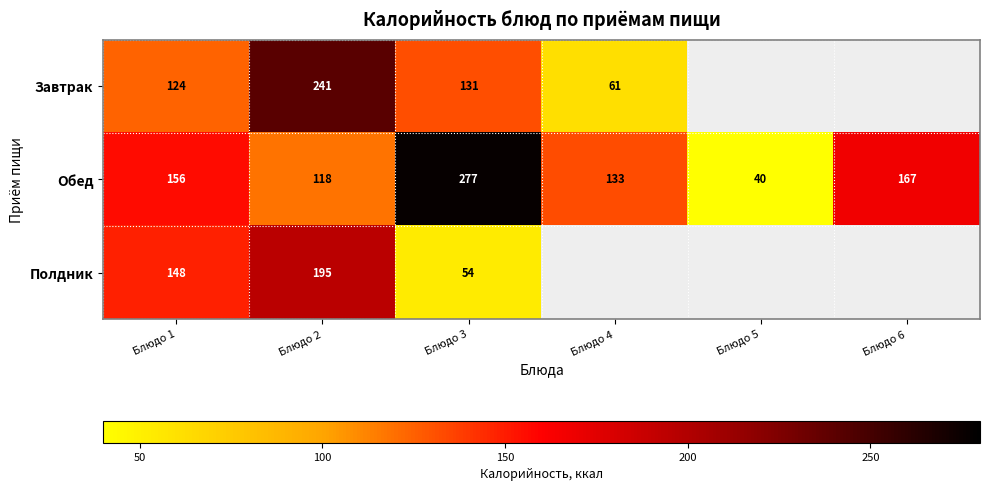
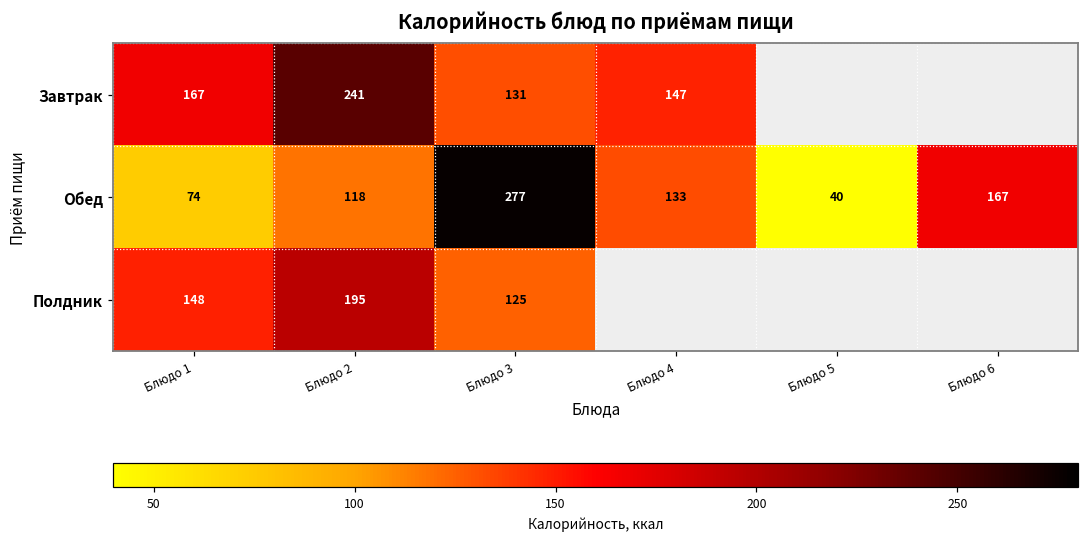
Завтрак, Блюдо 1: 124 -> 167
Завтрак, Блюдо 4: 61 -> 147
Обед, Блюдо 1: 156 -> 74
Полдник, Блюдо 3: 54 -> 125
